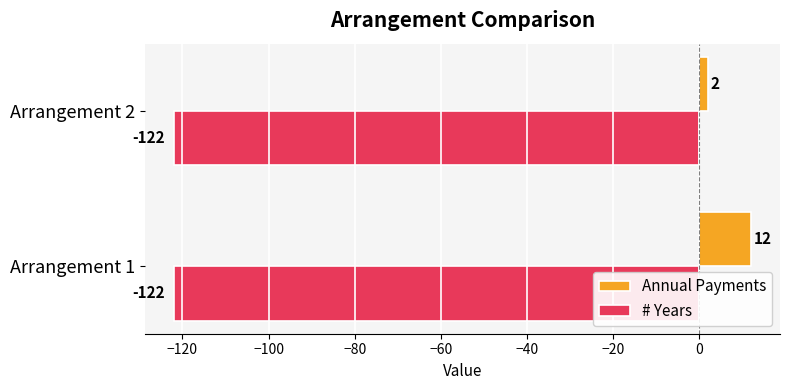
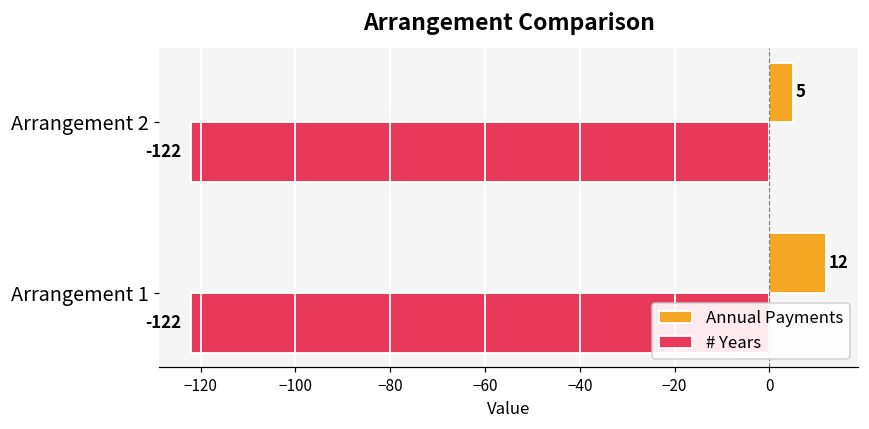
Annual Payments, Arrangement 2: 2 -> 5
